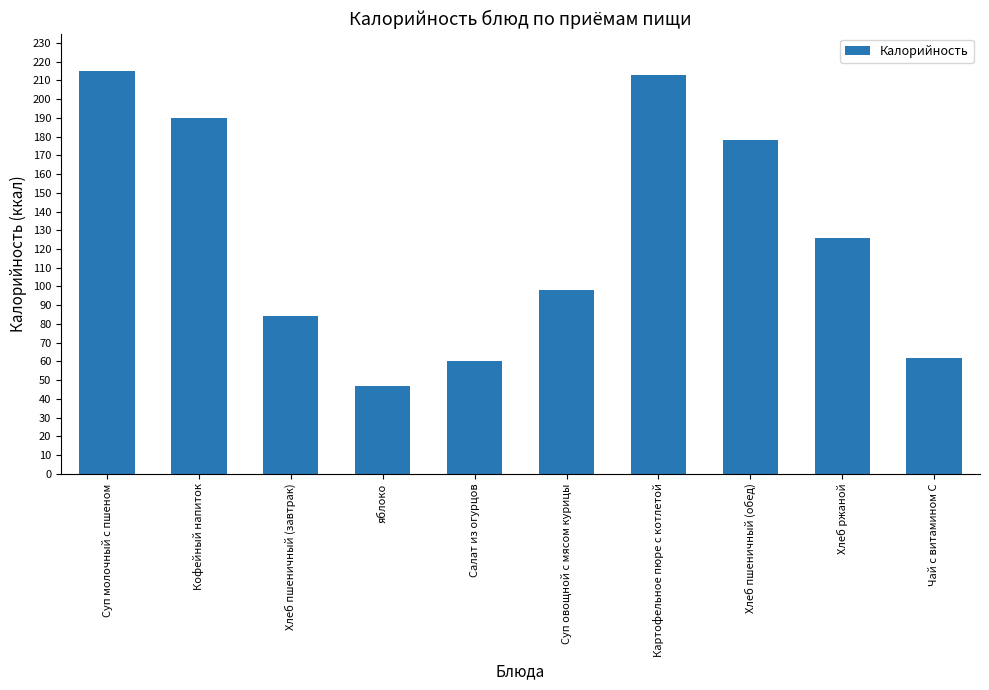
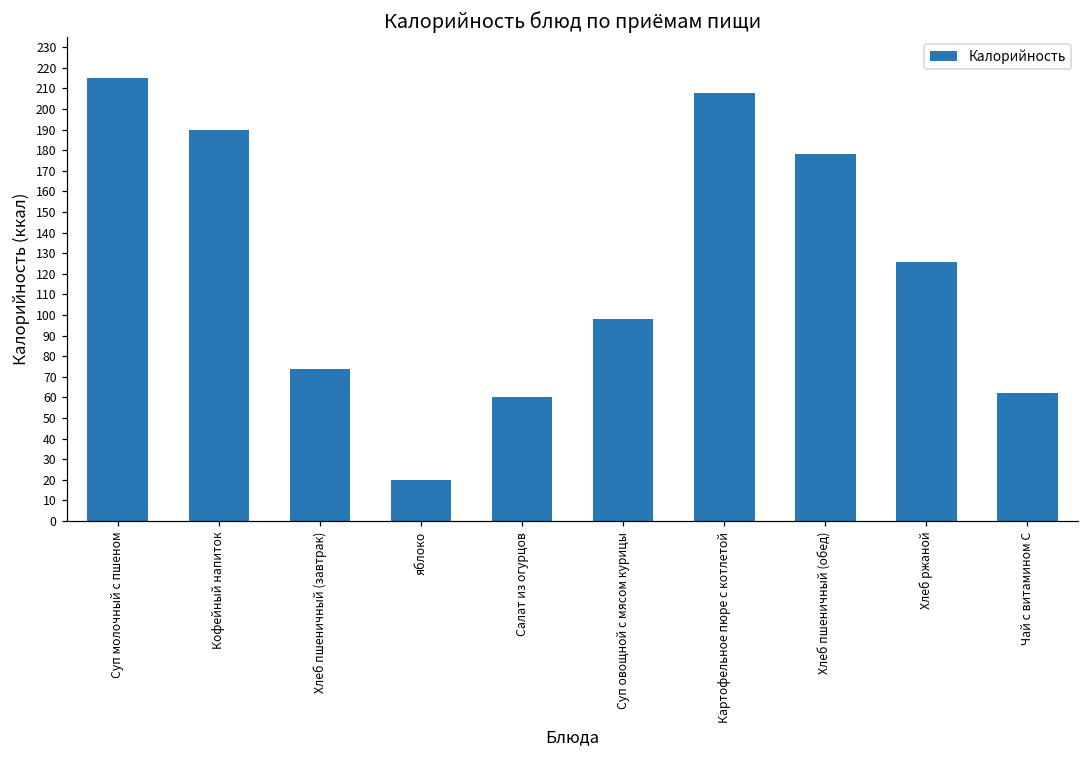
Хлеб пшеничный (завтрак): 84 -> 74
яблоко: 47 -> 20
Картофельное пюре с котлетой: 213 -> 208
